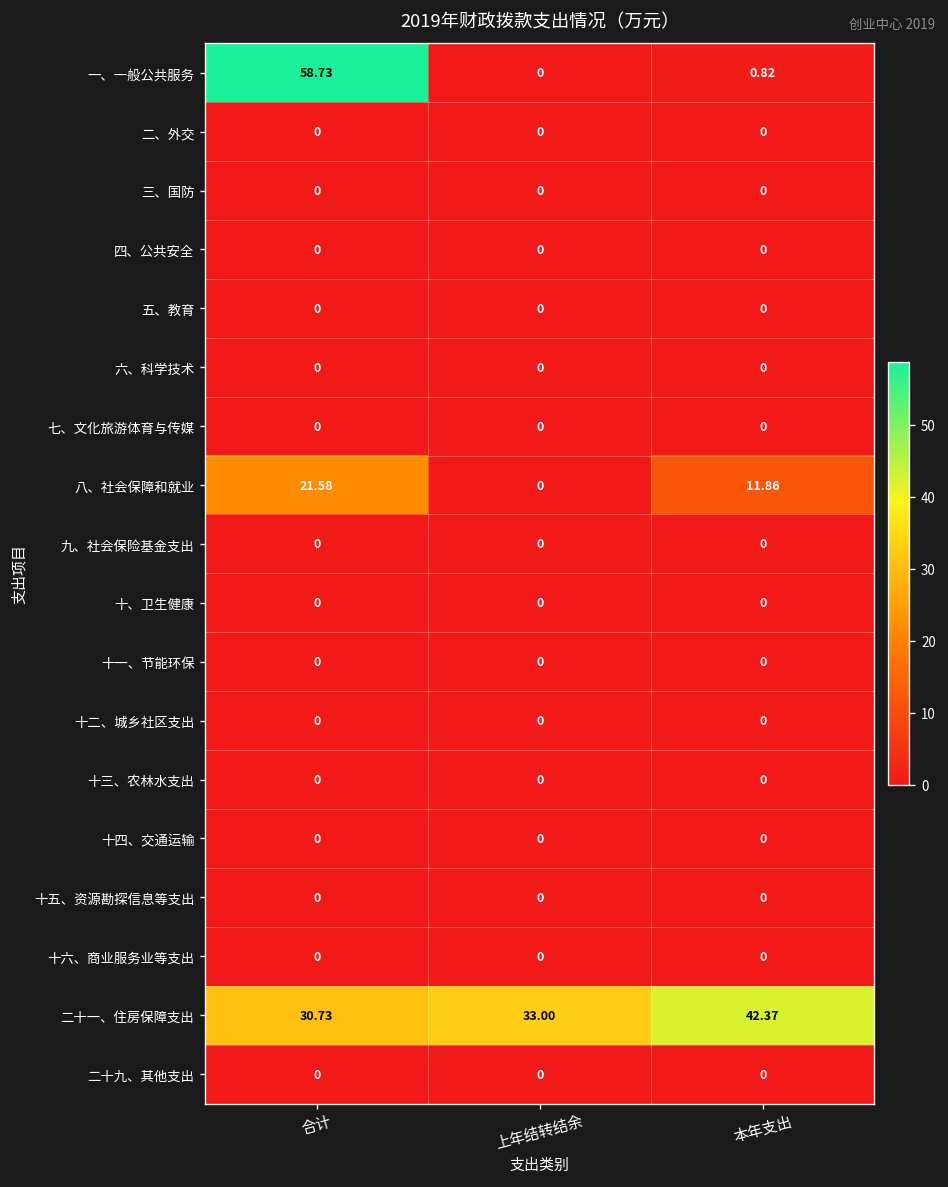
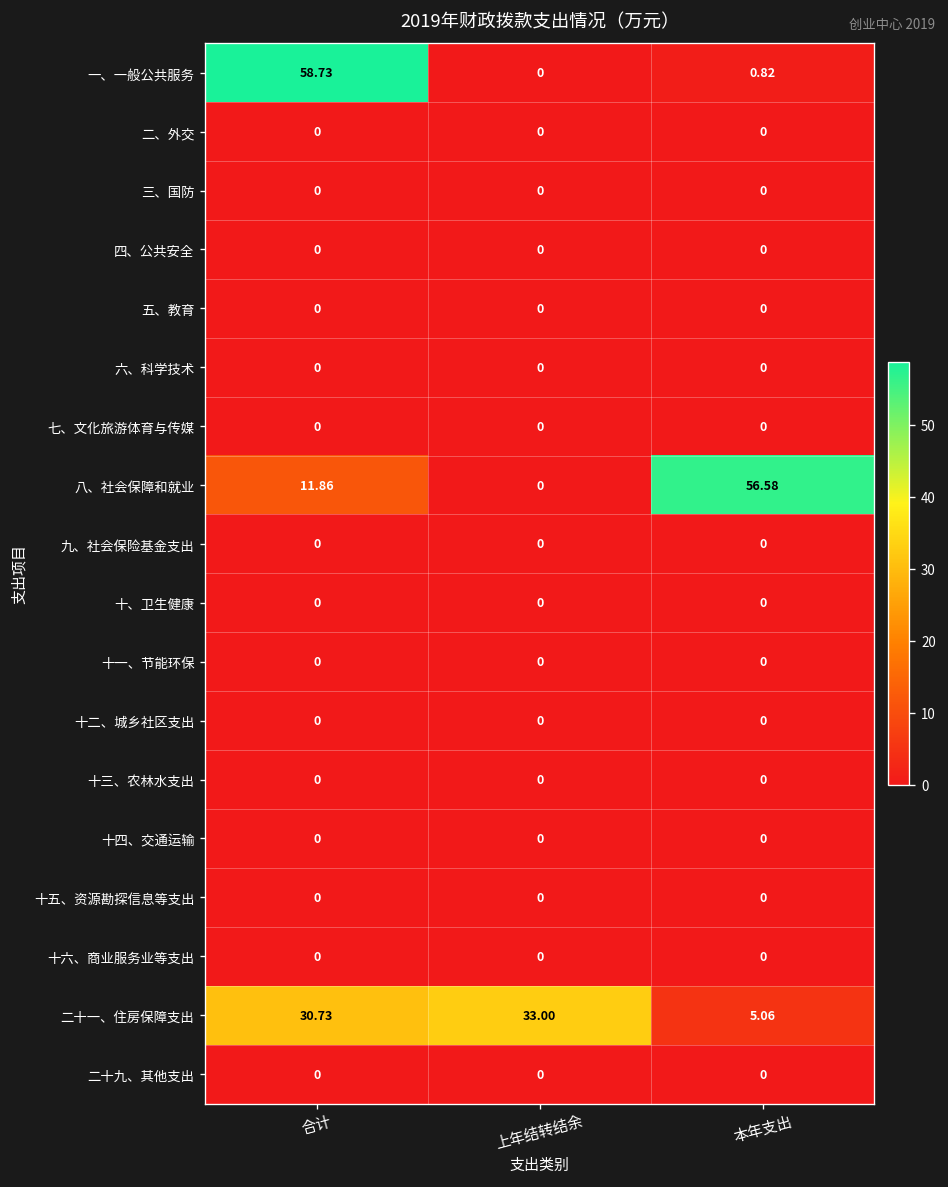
八、社会保障和就业, 合计: 21.58 -> 11.86
八、社会保障和就业, 本年支出: 11.86 -> 56.58
二十一、住房保障支出, 本年支出: 42.37 -> 5.06
